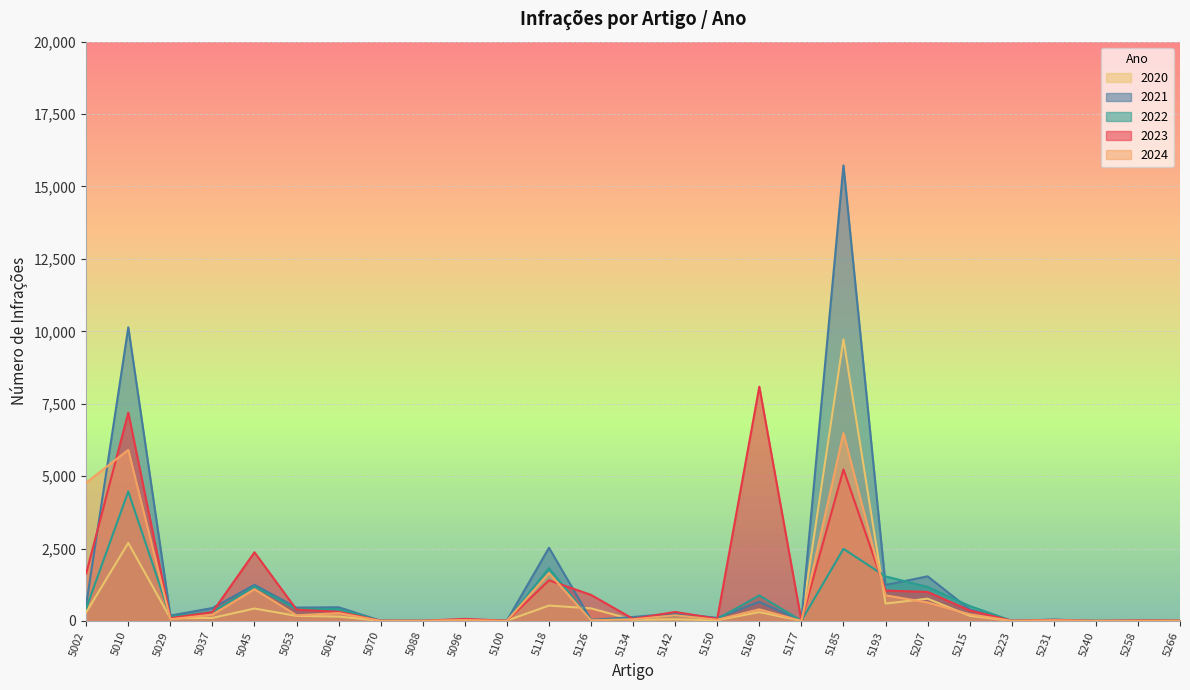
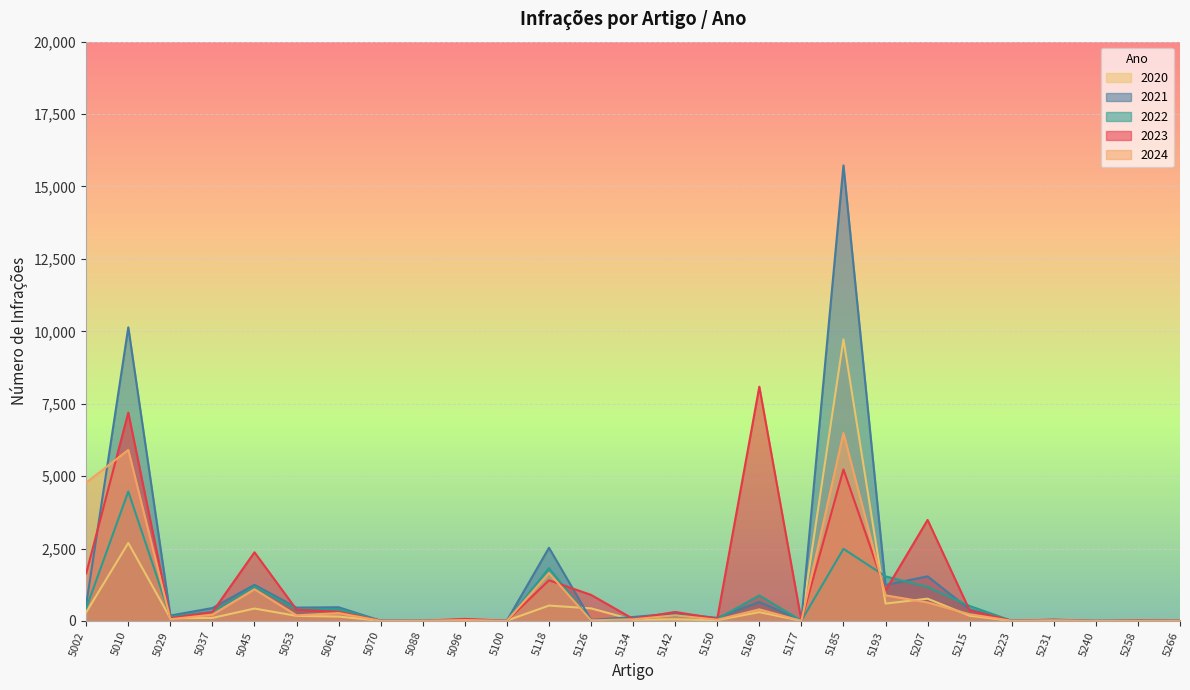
2023, 5207: 1,000 -> 3,500
